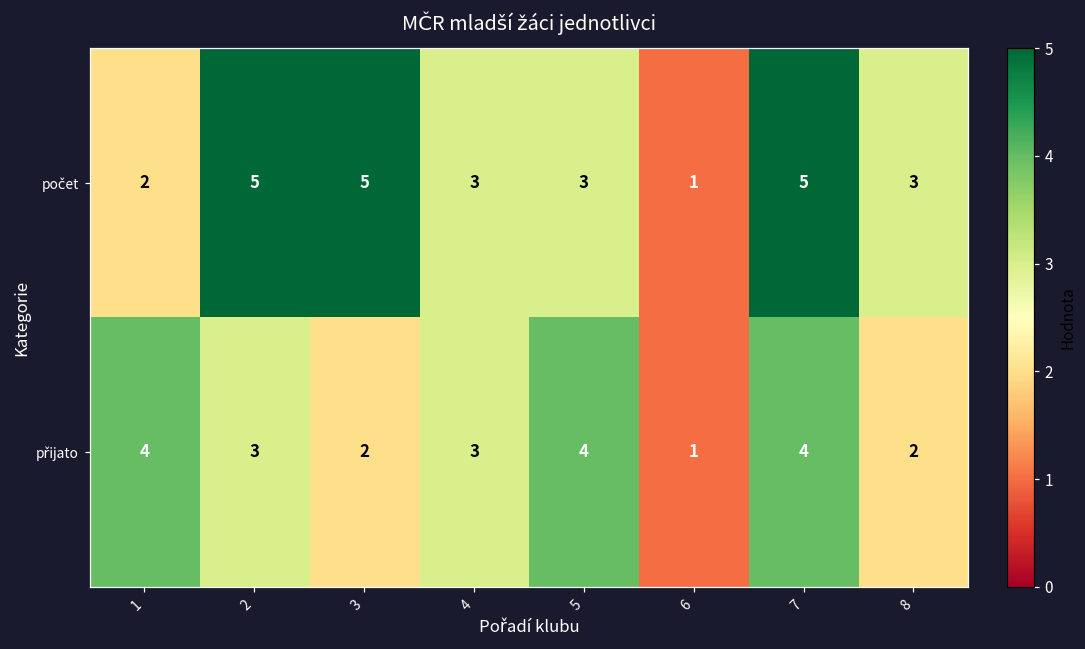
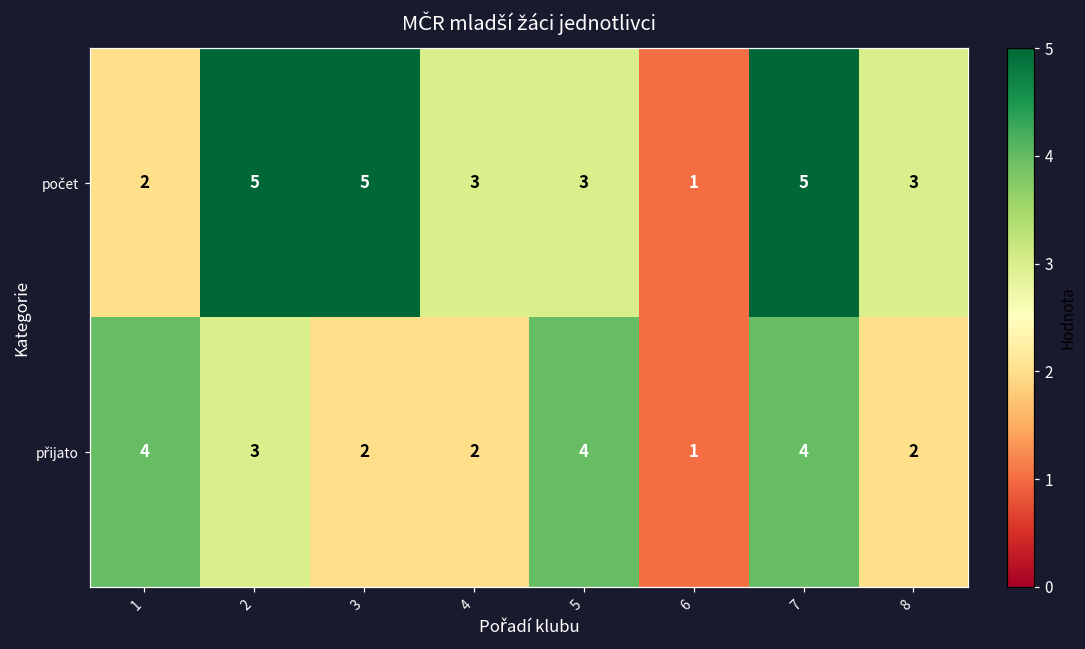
přijato, 4: 3 -> 2
